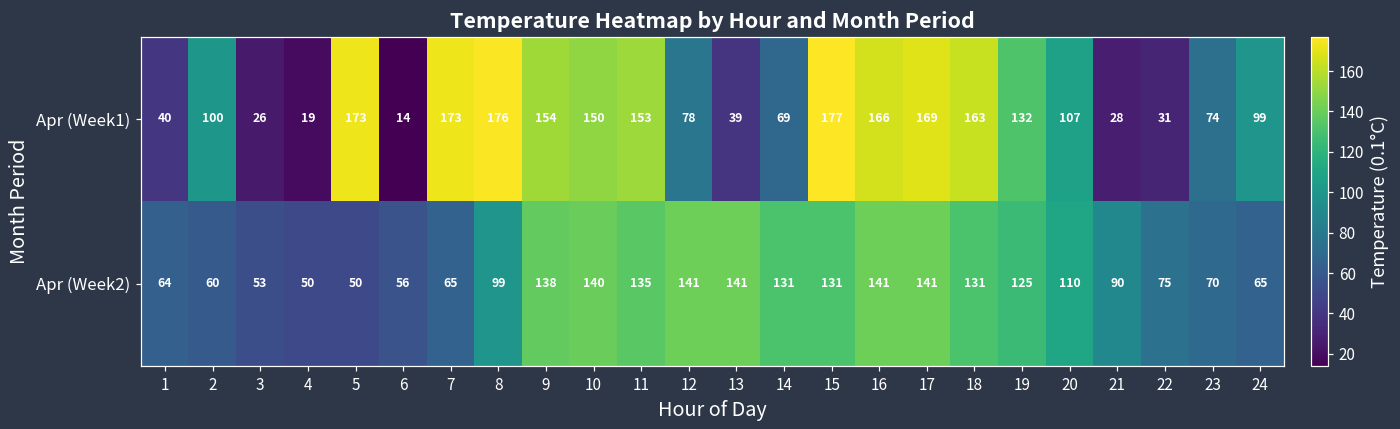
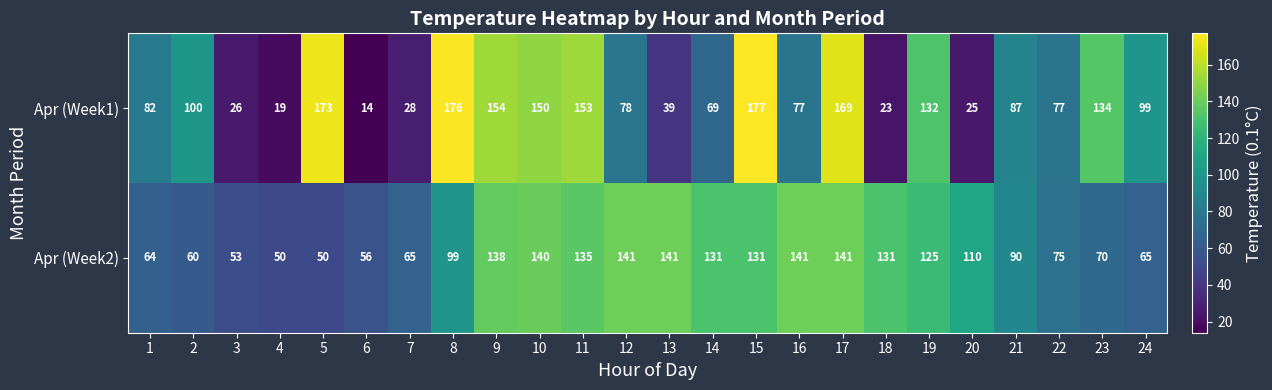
Apr (Week1), 1: 40 -> 82
Apr (Week1), 7: 173 -> 28
Apr (Week1), 16: 166 -> 77
Apr (Week1), 18: 163 -> 23
Apr (Week1), 20: 107 -> 25
Apr (Week1), 21: 28 -> 87
Apr (Week1), 22: 31 -> 77
Apr (Week1), 23: 74 -> 134
